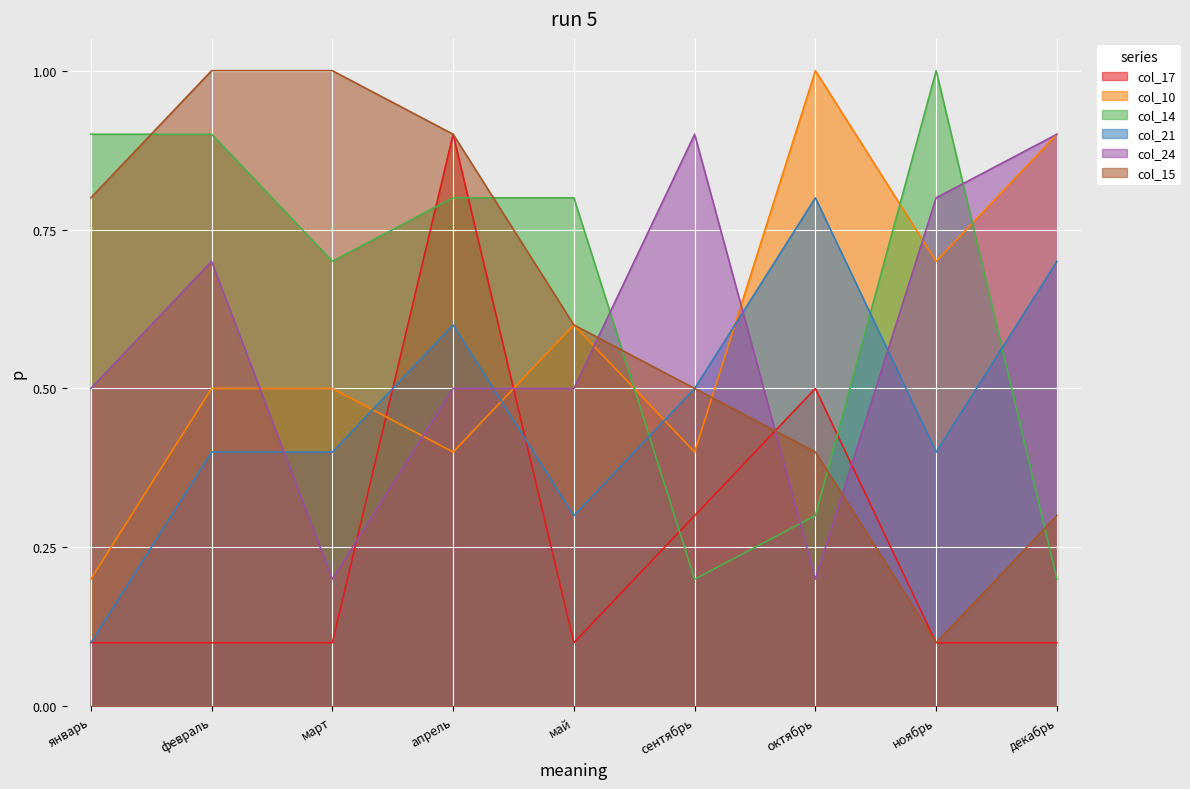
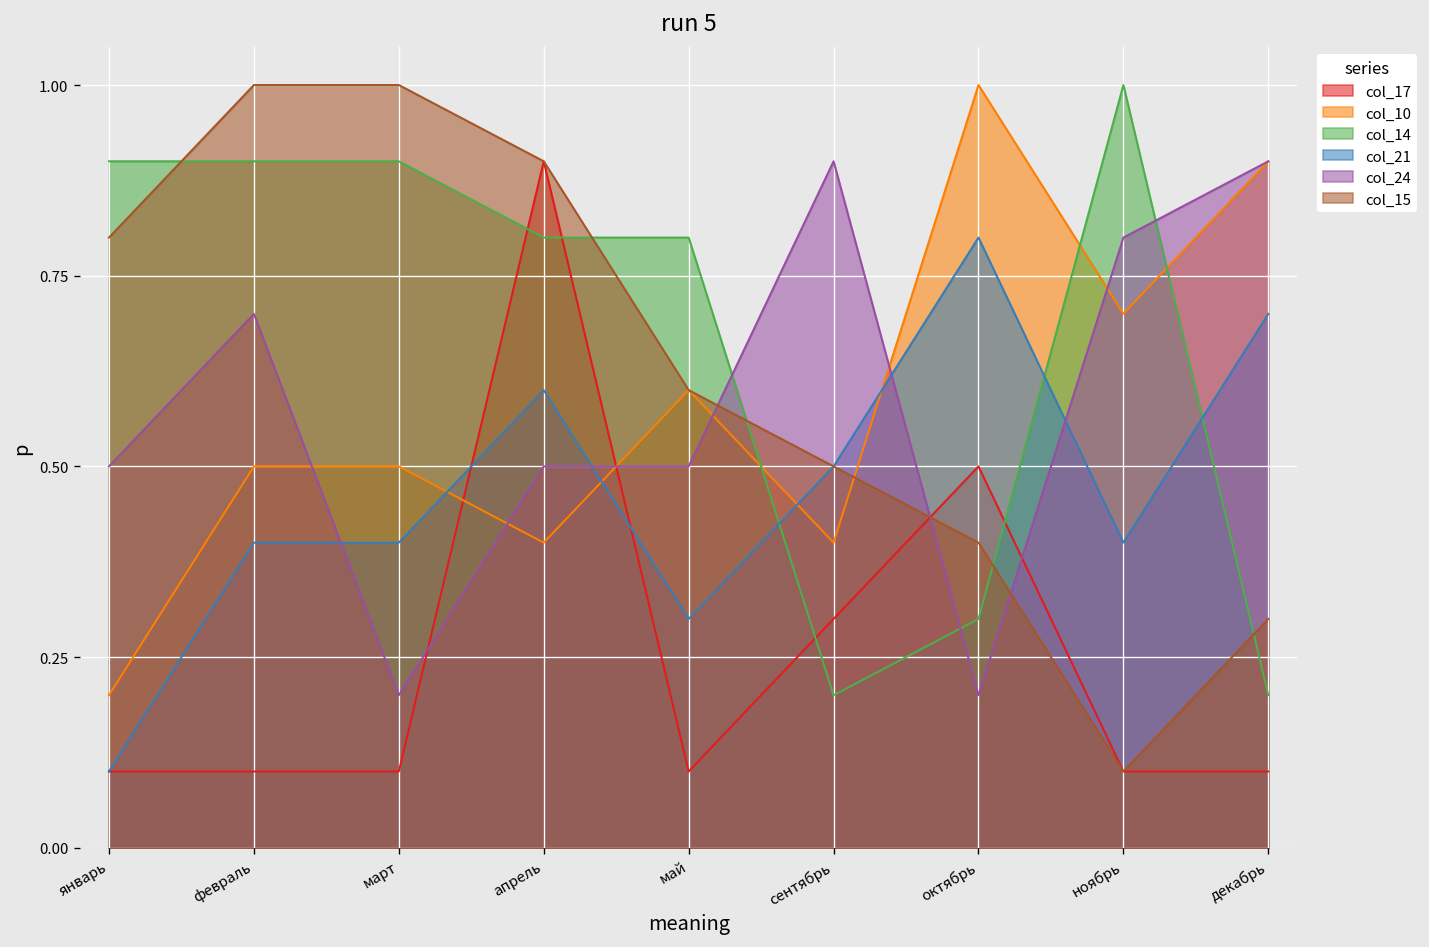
col_14, март: 0.70 -> 0.90
